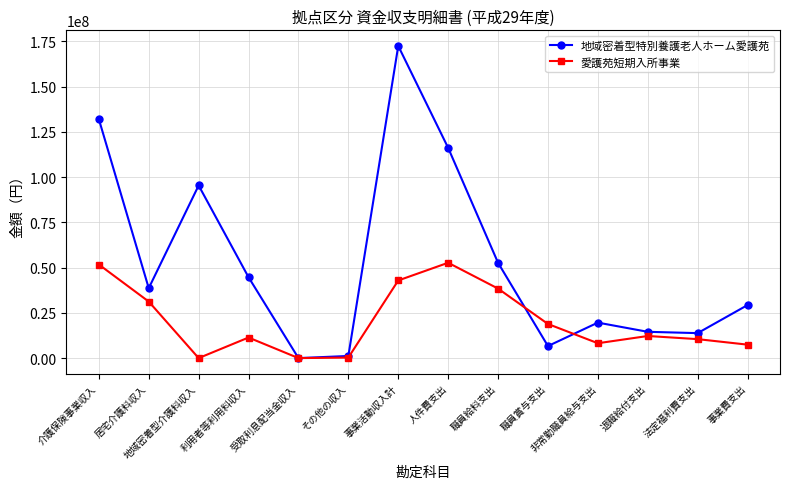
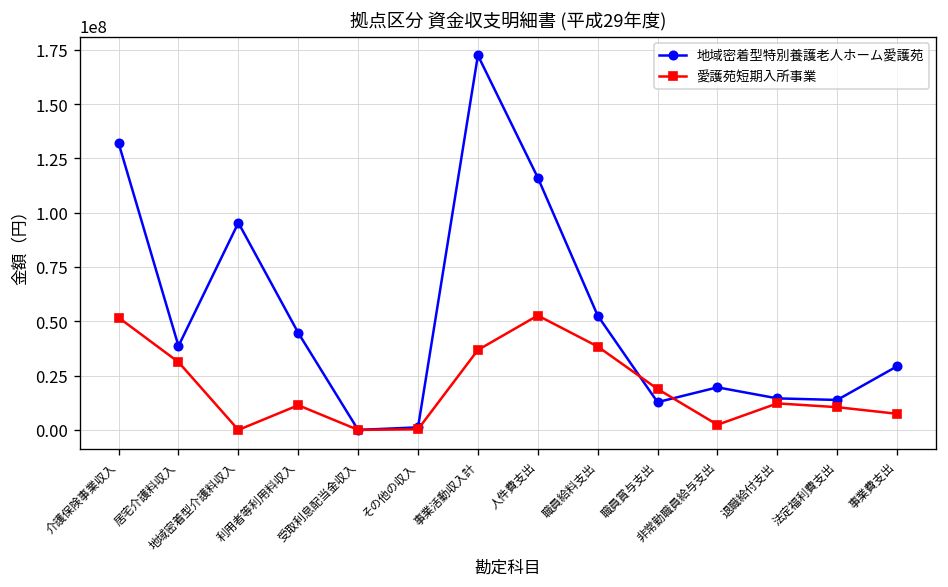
愛護苑短期入所事業, 事業活動収入計: 43000000 -> 37000000
地域密着型特別養護老人ホーム愛護苑, 職員賞与支出: 7000000 -> 13000000
愛護苑短期入所事業, 非常勤職員給与支出: 8000000 -> 2000000
